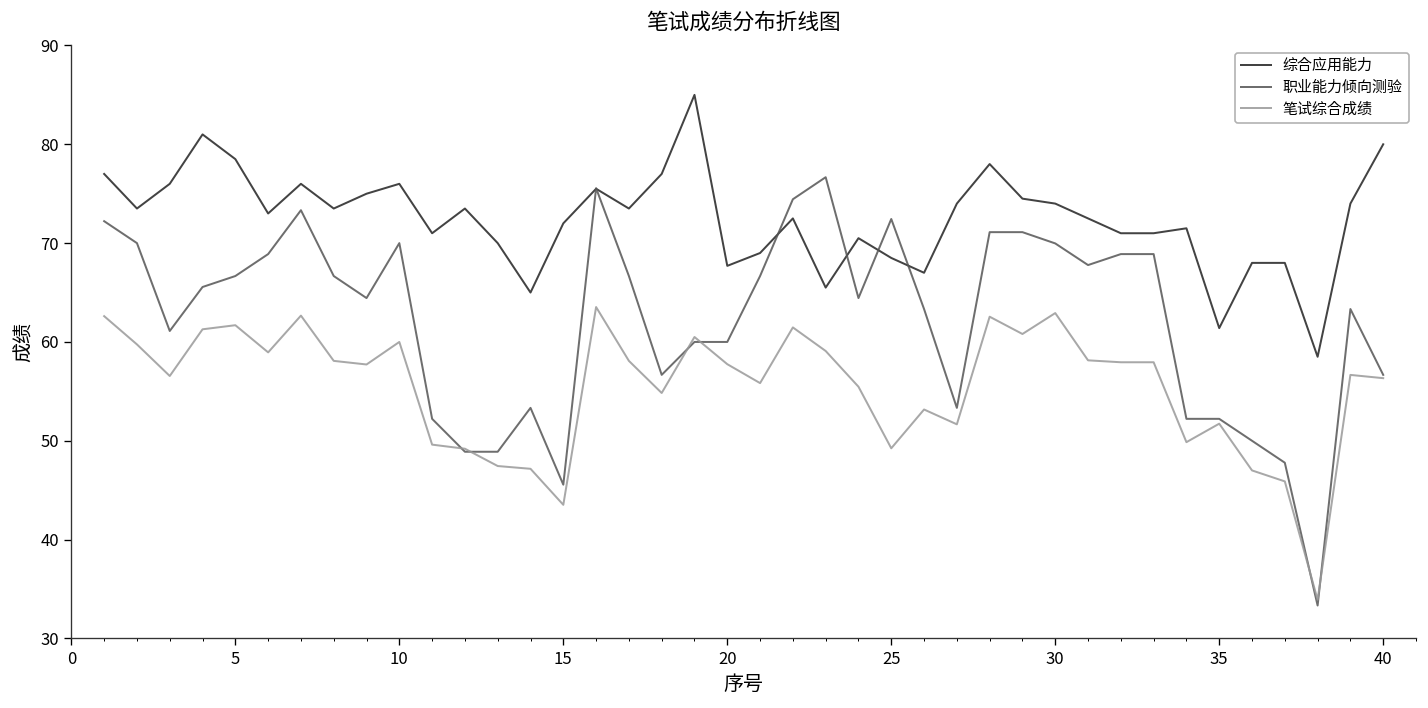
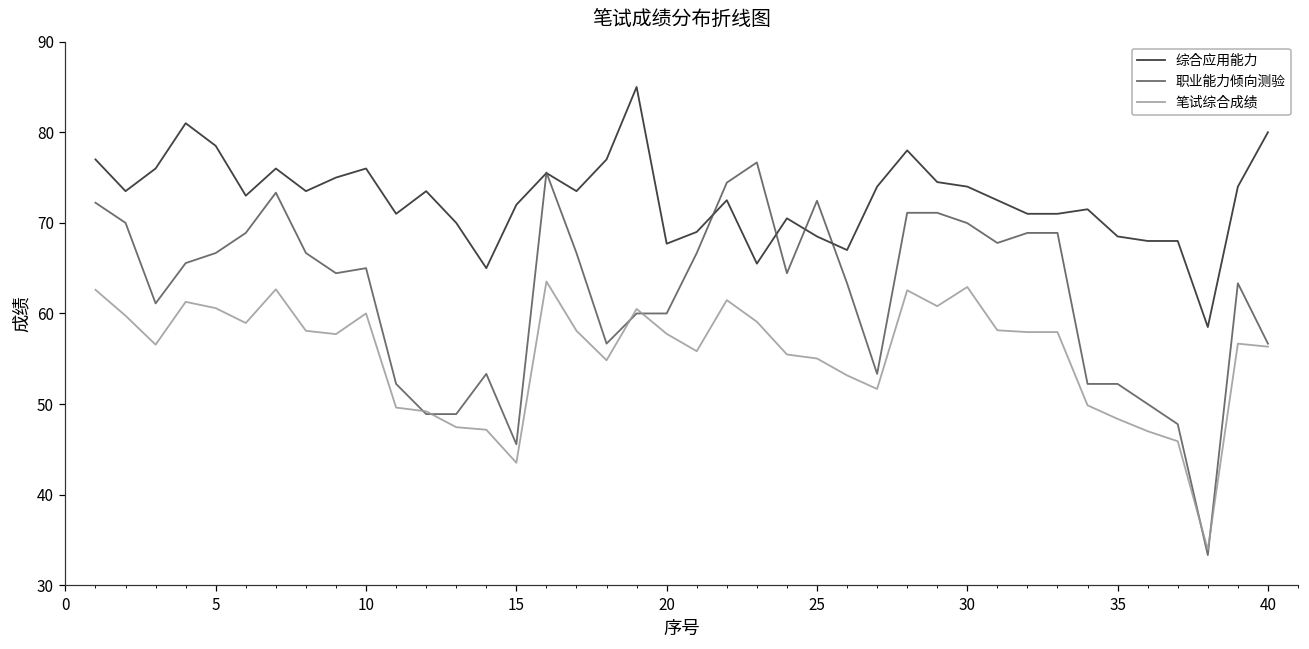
笔试综合成绩, 5: 62 -> 61
职业能力倾向测验, 10: 70 -> 65
笔试综合成绩, 25: 49 -> 55
综合应用能力, 35: 61 -> 69
笔试综合成绩, 35: 52 -> 48
